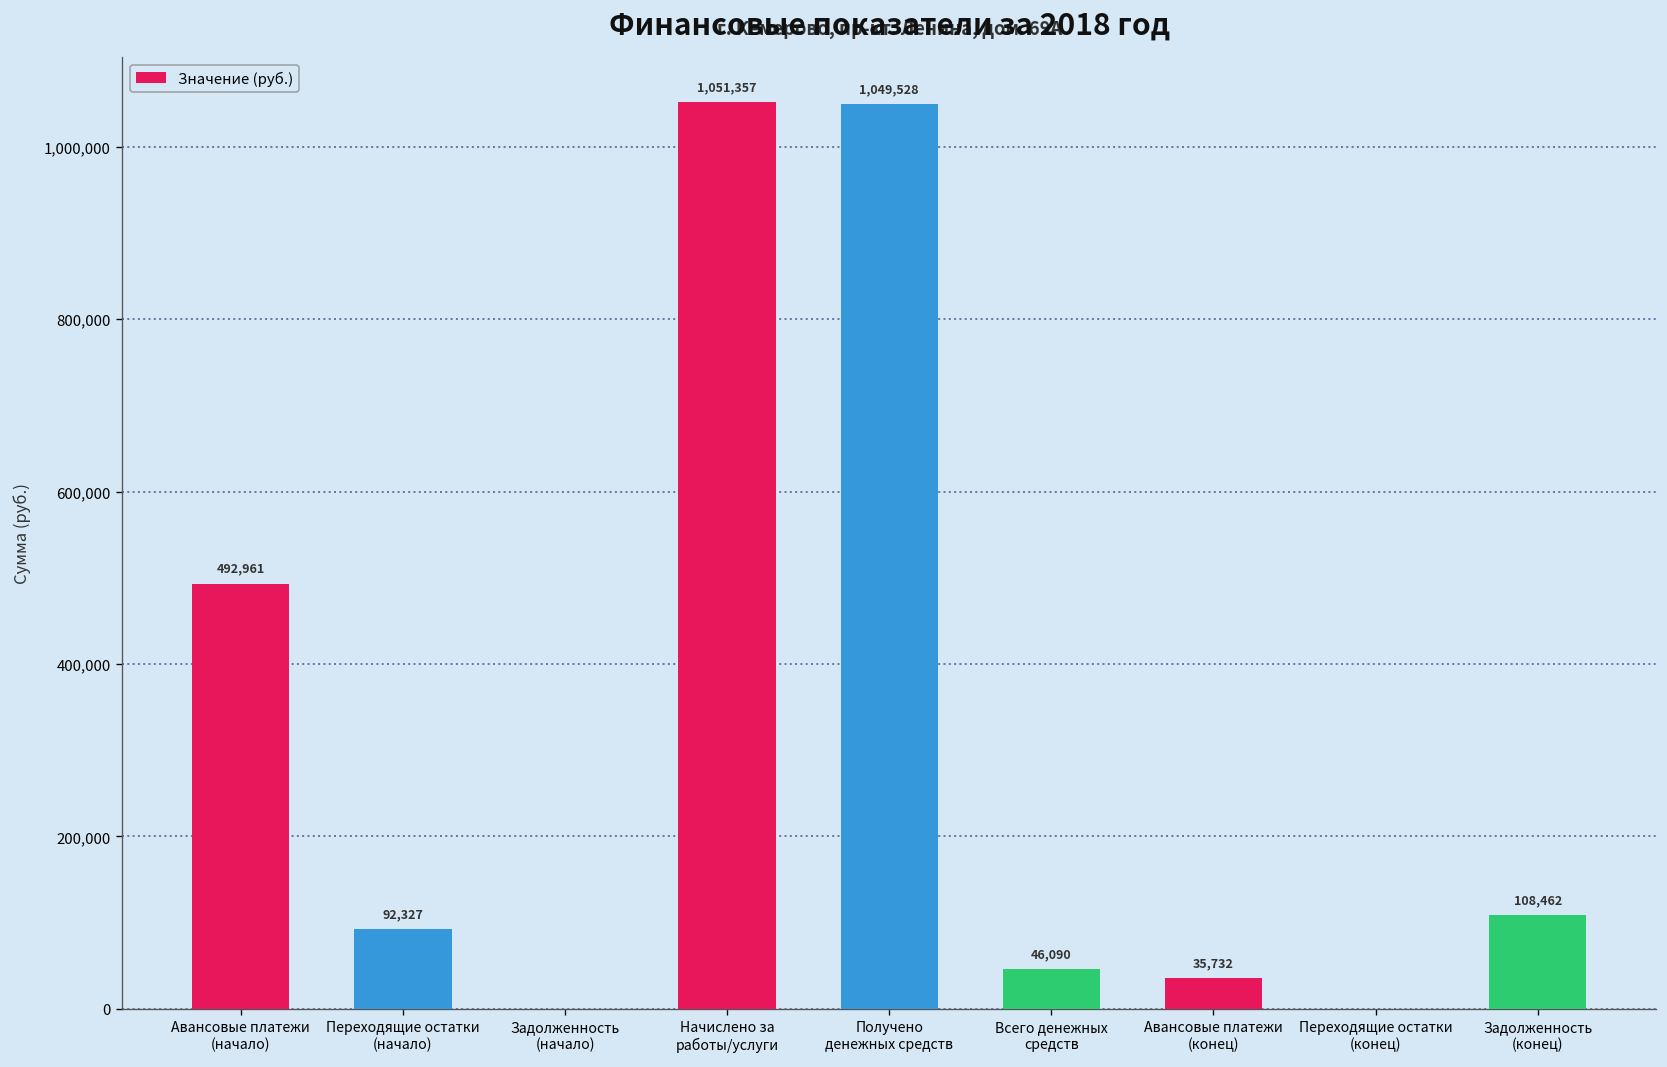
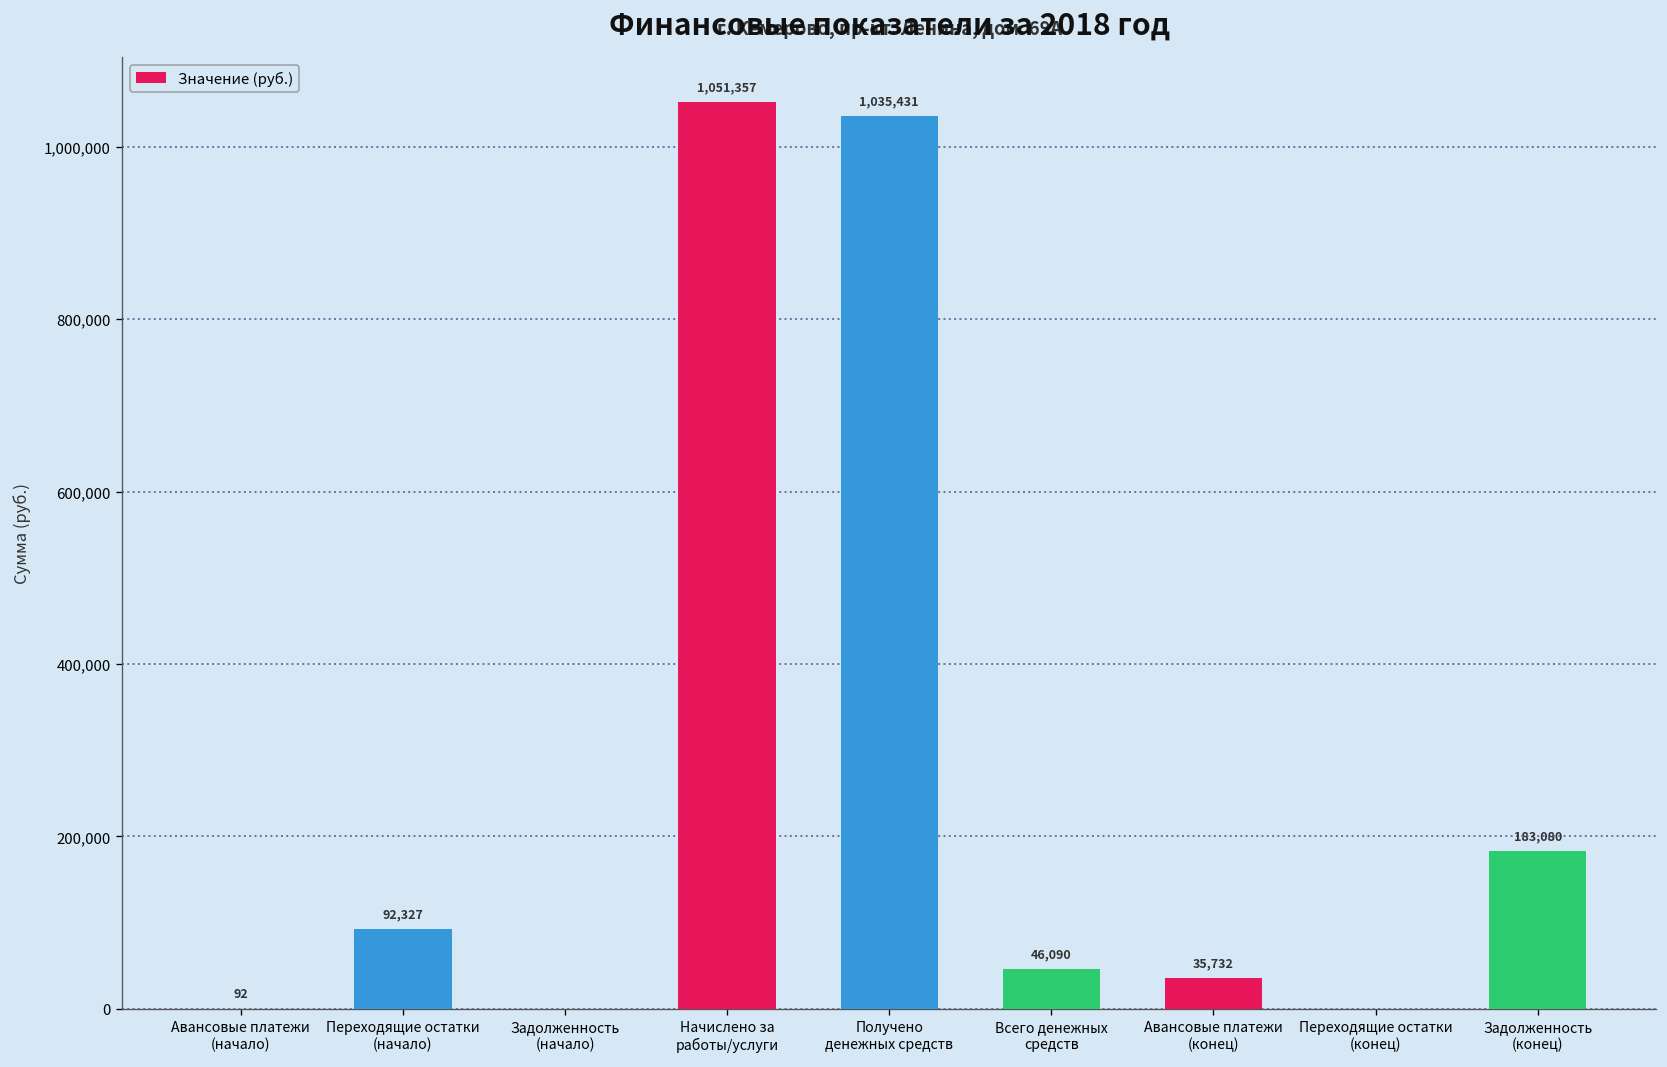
Авансовые платежи (начало): 492,961 -> 92
Получено денежных средств: 1,049,528 -> 1,035,431
Задолженность (конец): 108,462 -> 183,080
